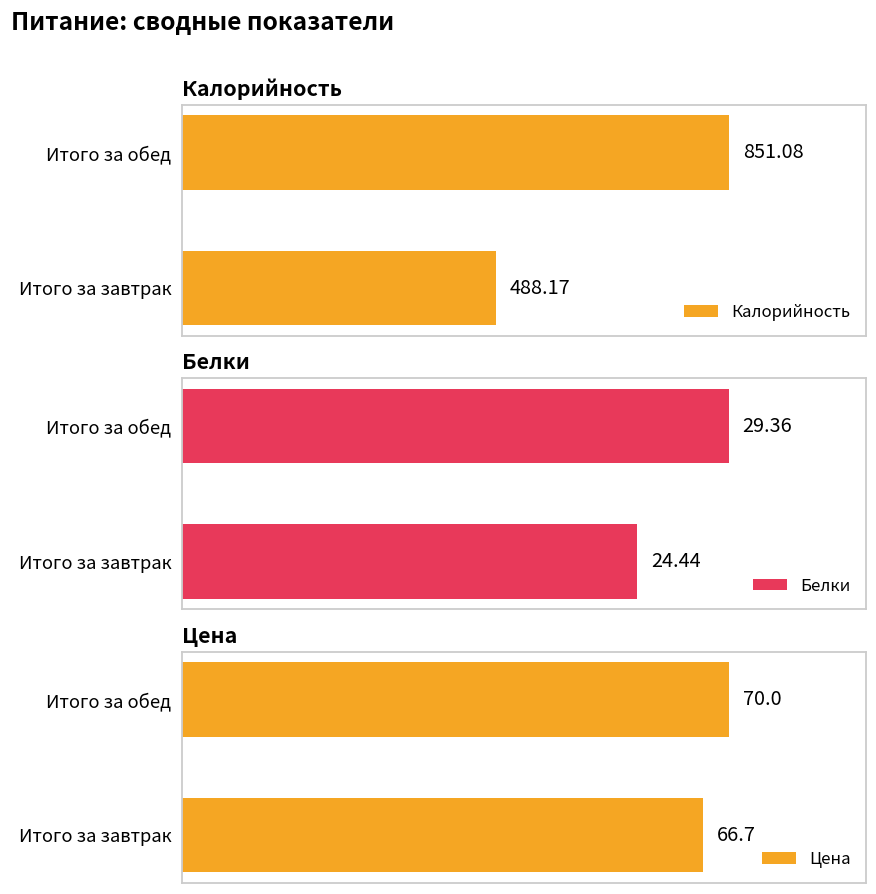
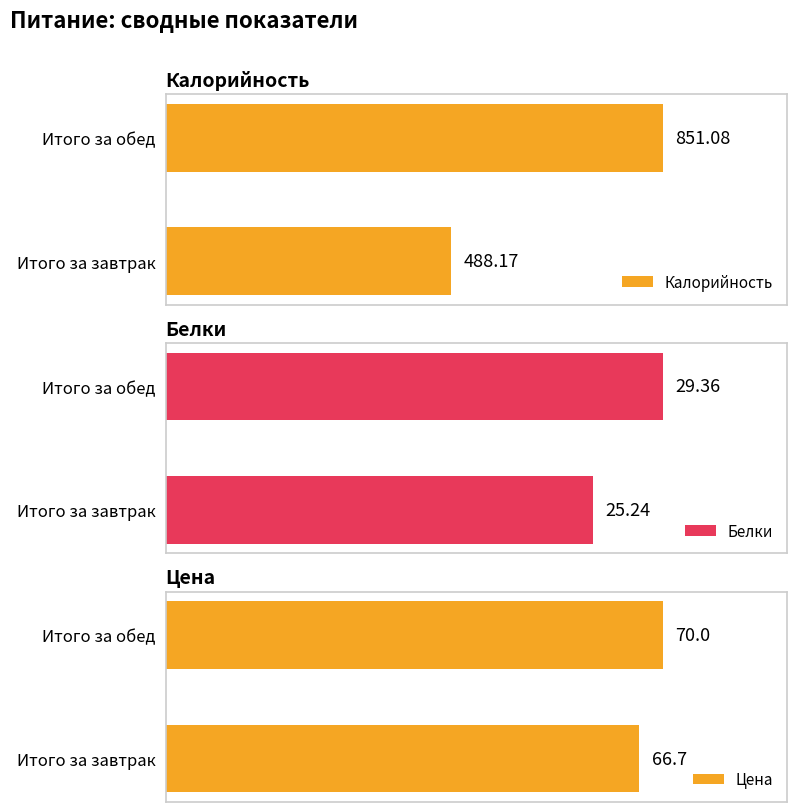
Белки, Итого за завтрак: 24.44 -> 25.24
